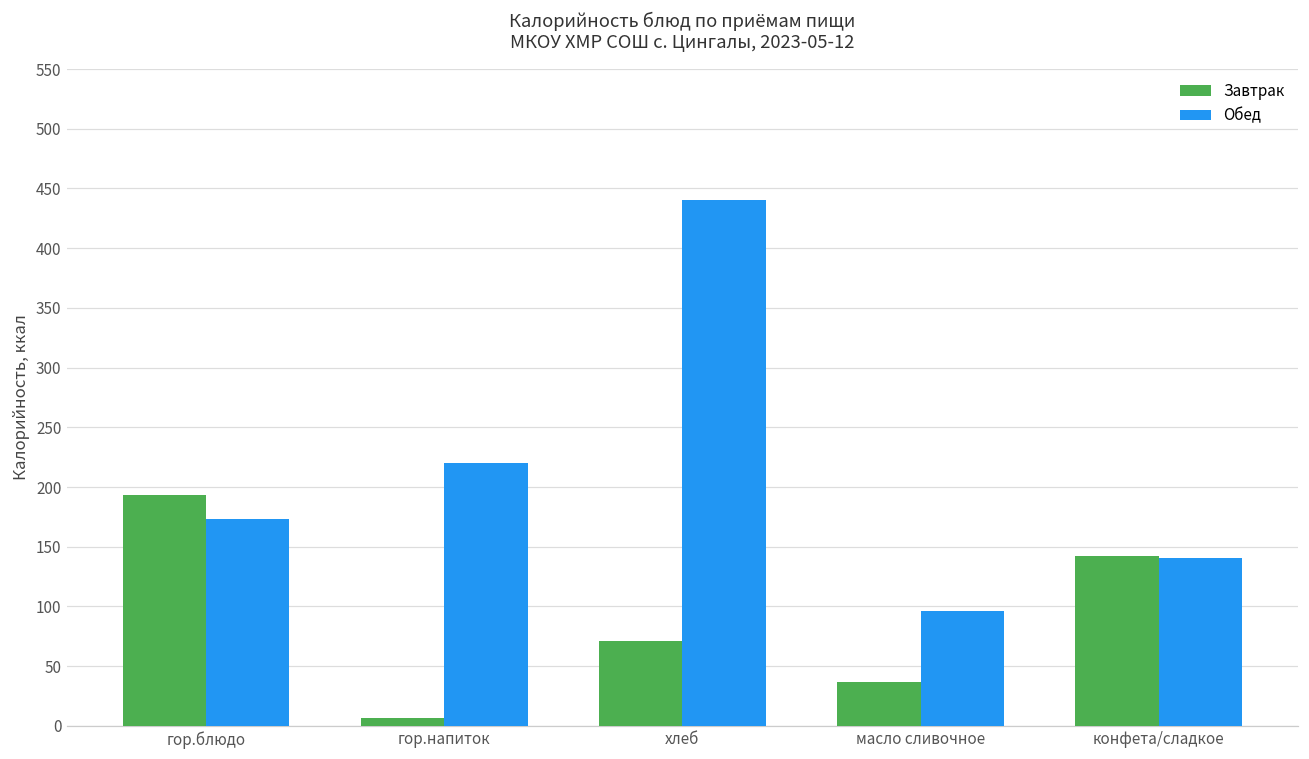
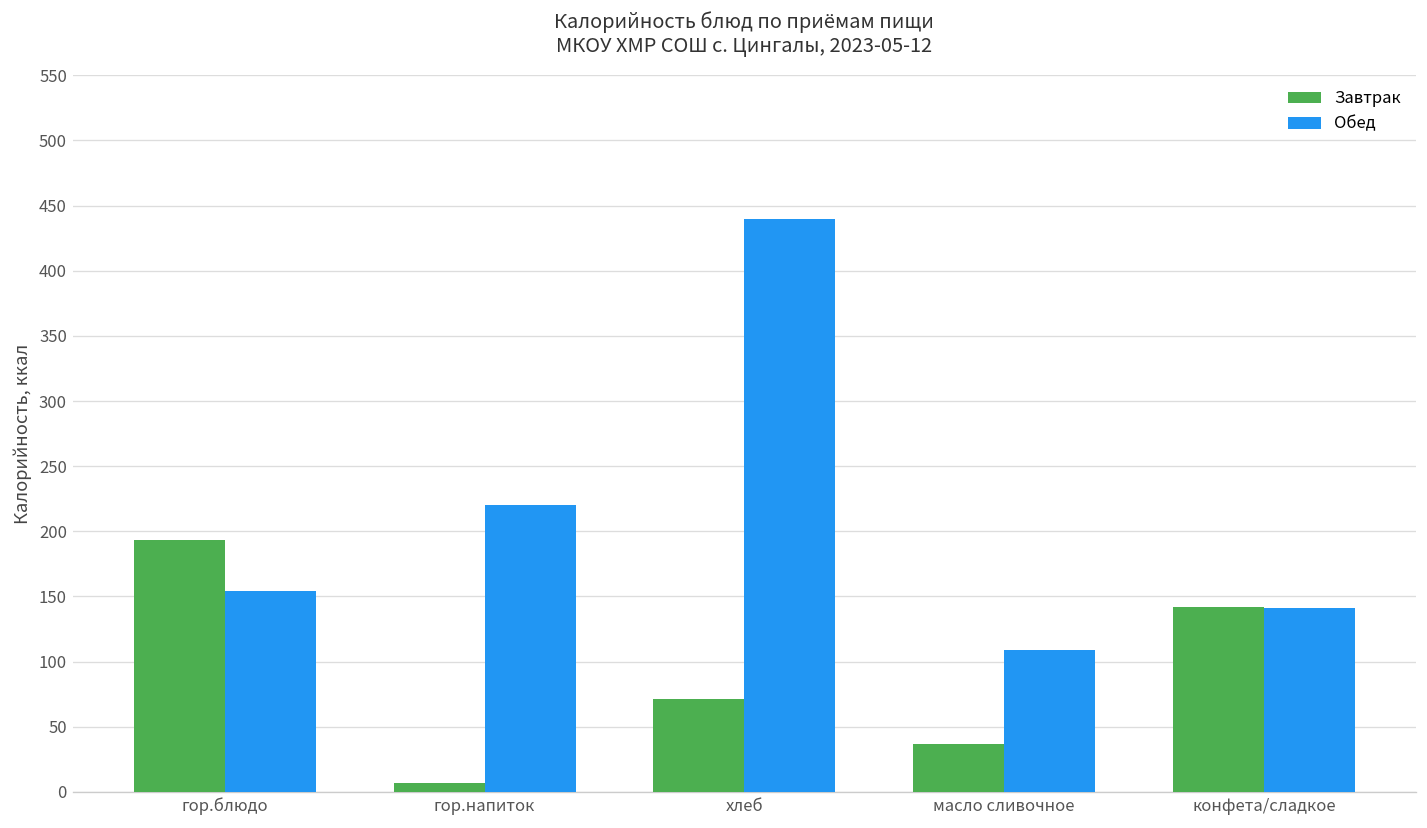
Обед, гор.блюдо: 173 -> 154
Обед, масло сливочное: 96 -> 109
